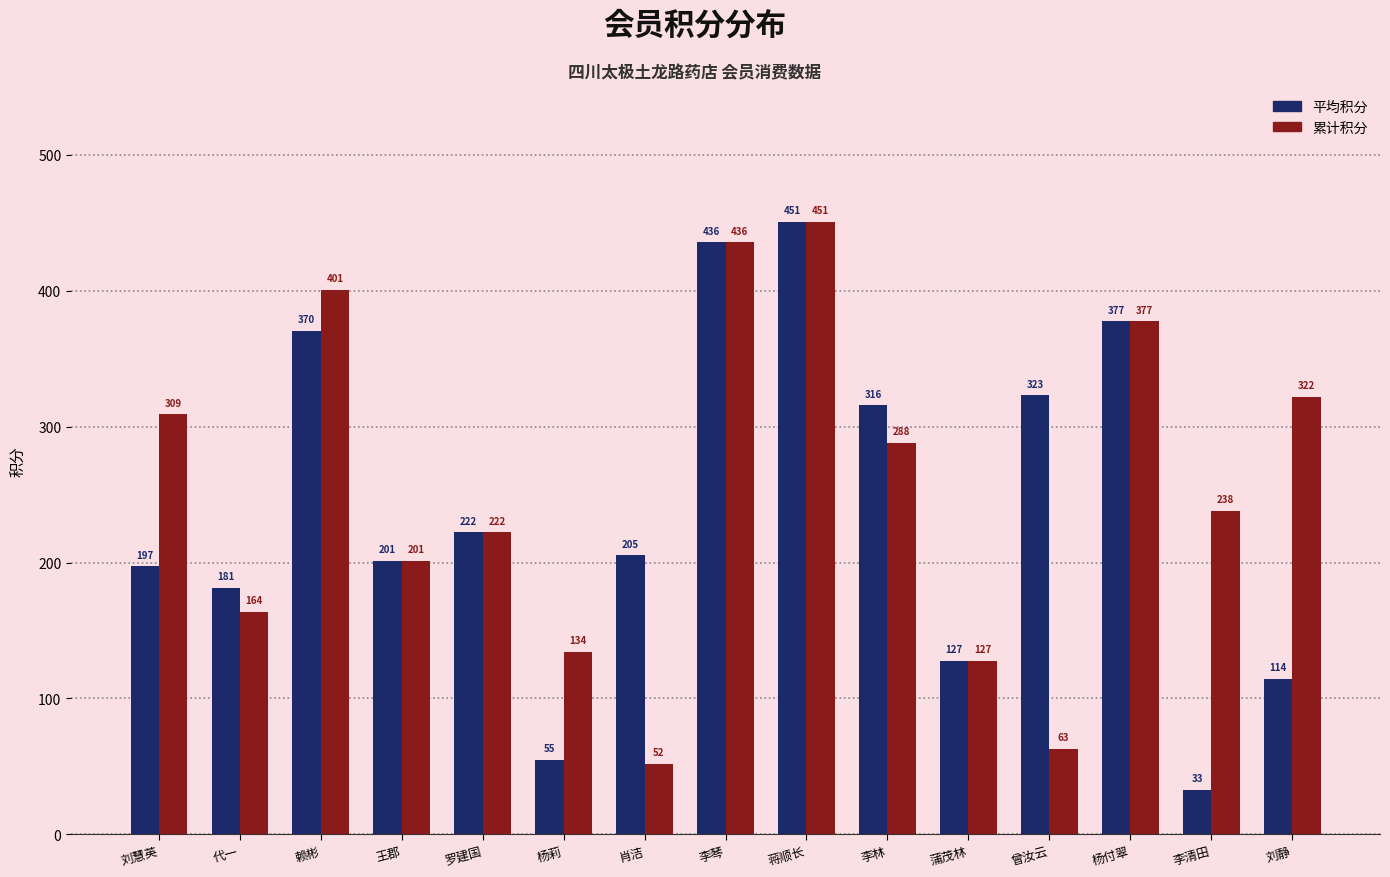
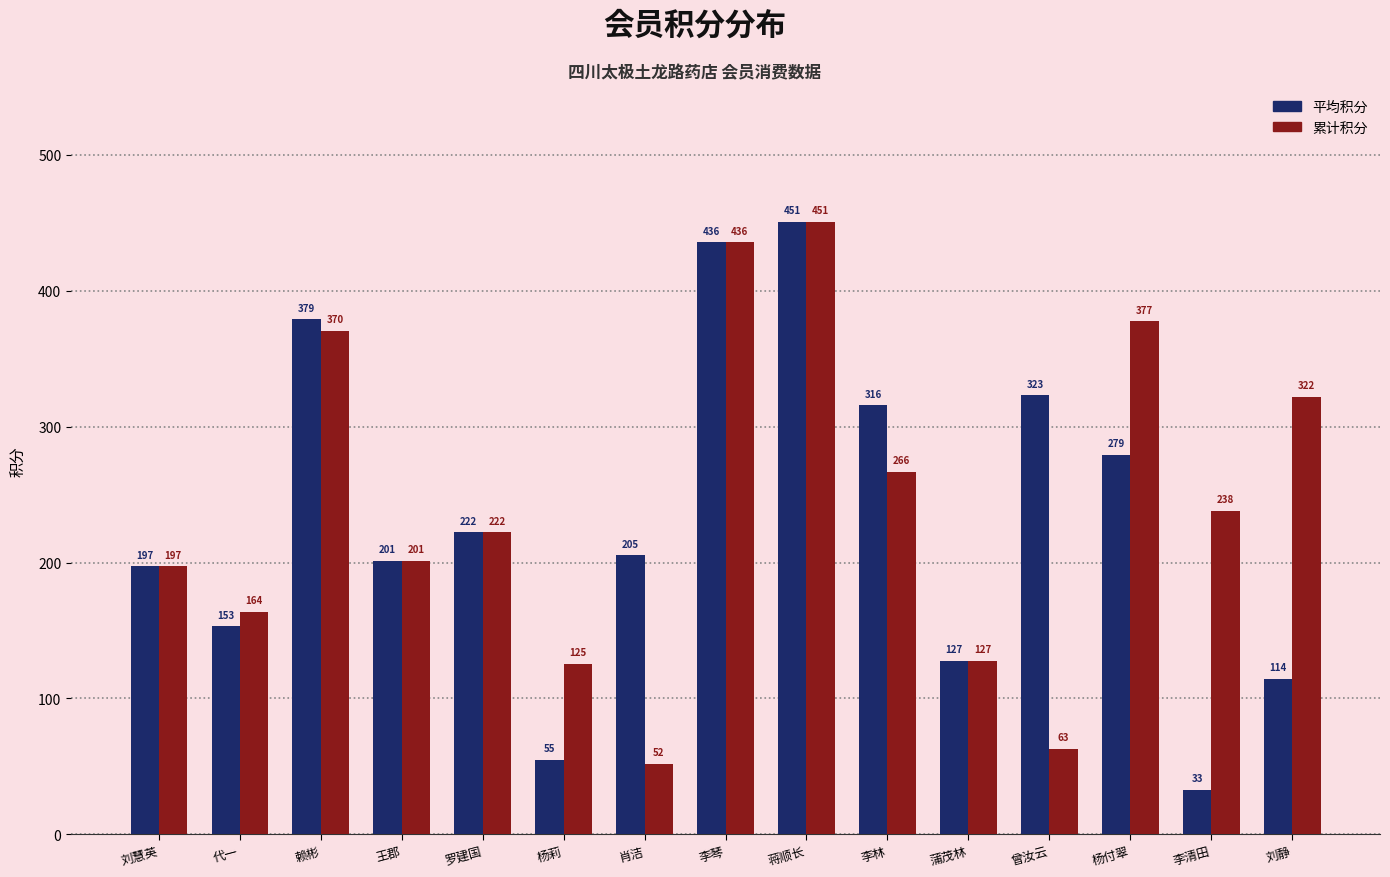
累计积分, 刘慧英: 309 -> 197
平均积分, 代一: 181 -> 153
平均积分, 赖彬: 370 -> 379
累计积分, 赖彬: 401 -> 370
累计积分, 杨莉: 134 -> 125
累计积分, 李林: 288 -> 266
平均积分, 杨付翠: 377 -> 279
